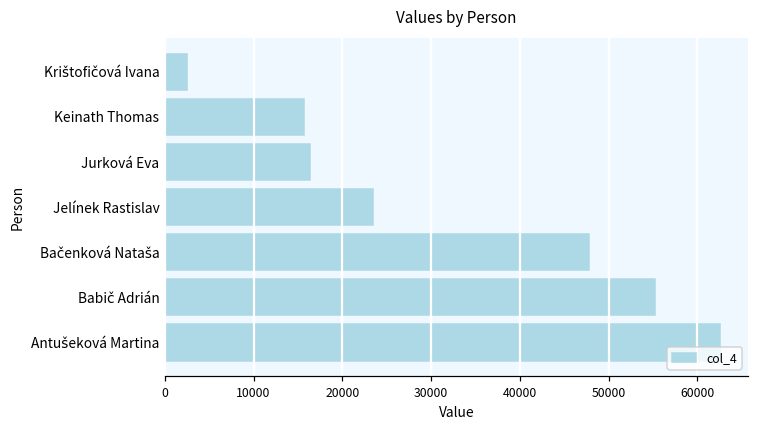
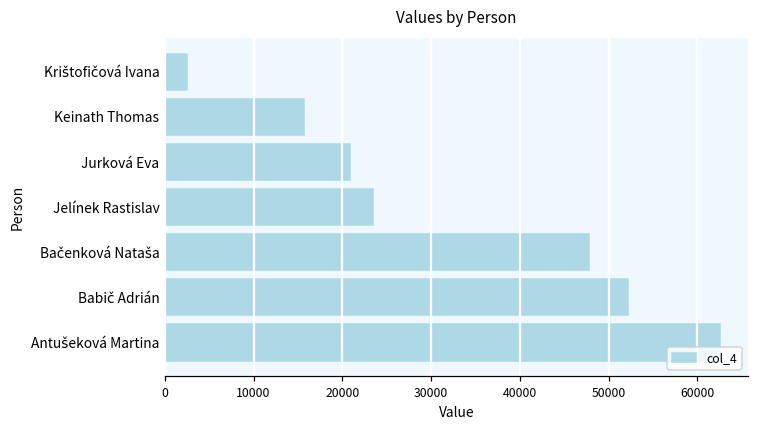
Jurková Eva: 16000 -> 21000
Babič Adrián: 55000 -> 52000
